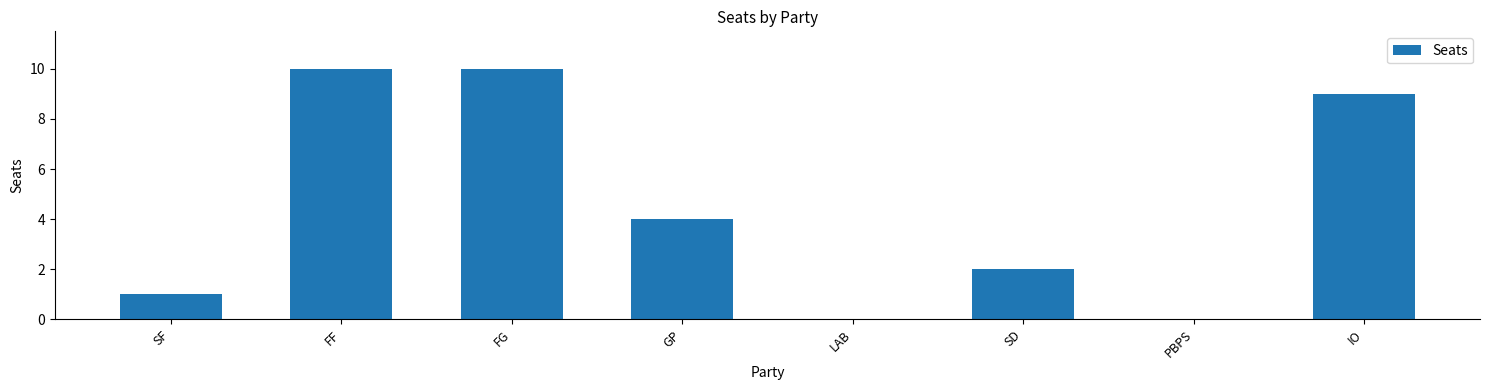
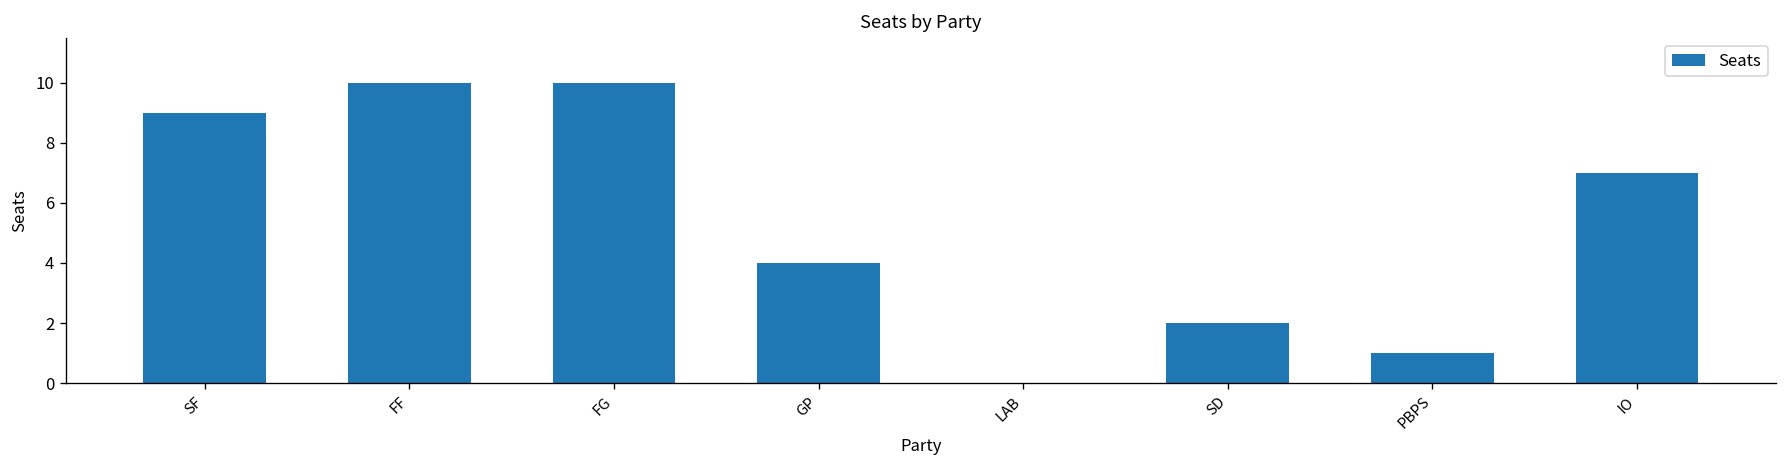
SF: 1 -> 9
PBPS: 0 -> 1
IO: 9 -> 7
